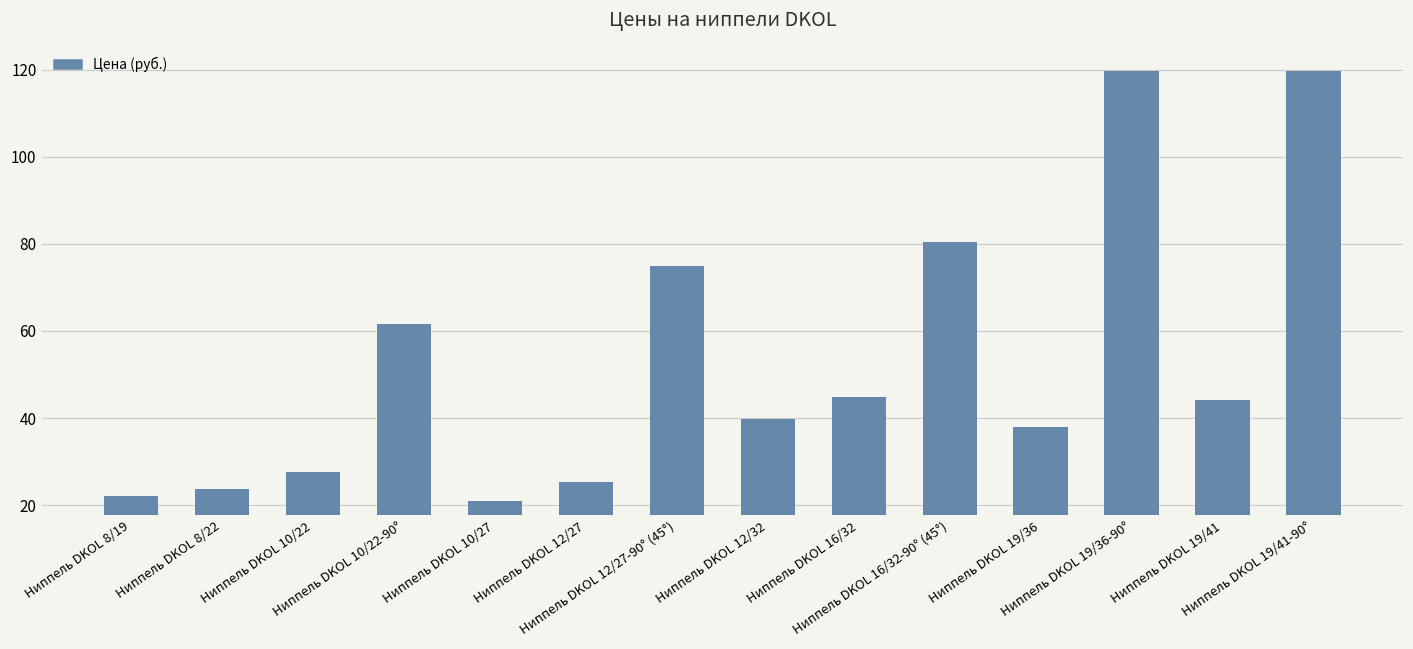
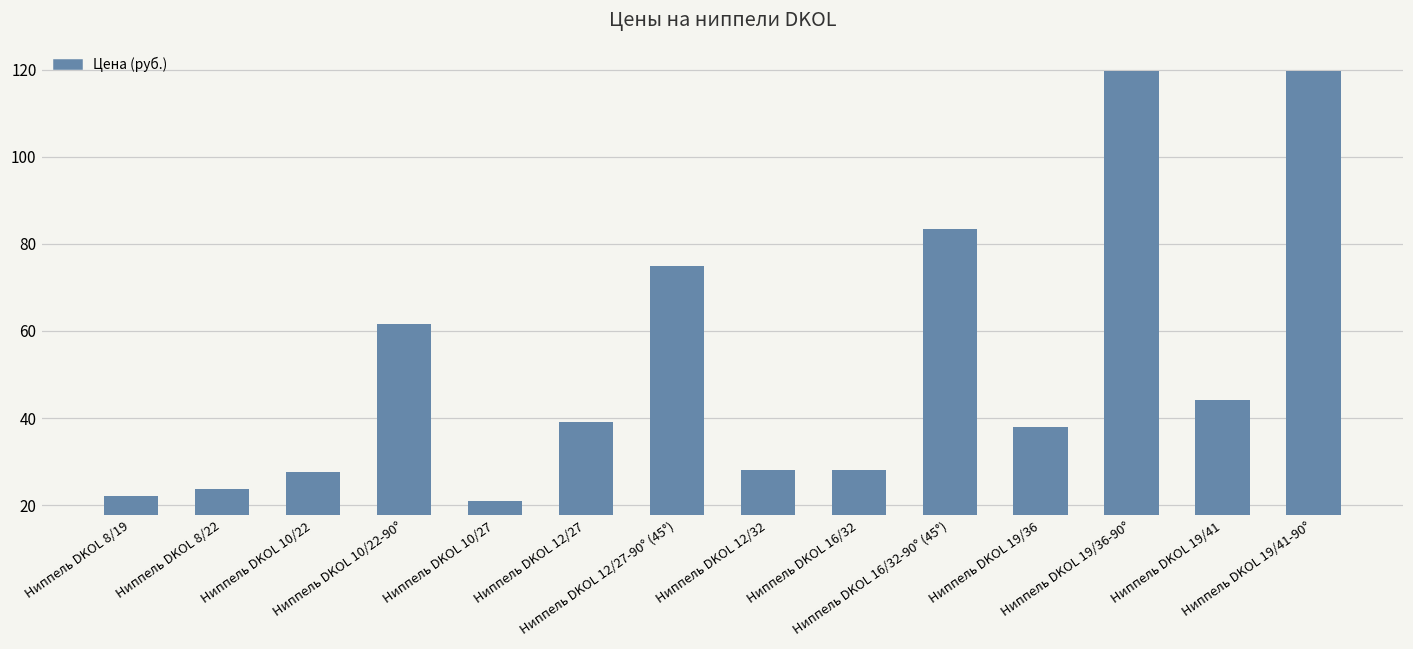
Ниппель DKOL 12/27: 25 -> 39
Ниппель DKOL 12/32: 40 -> 28
Ниппель DKOL 16/32: 45 -> 28
Ниппель DKOL 16/32-90° (45°): 81 -> 83
